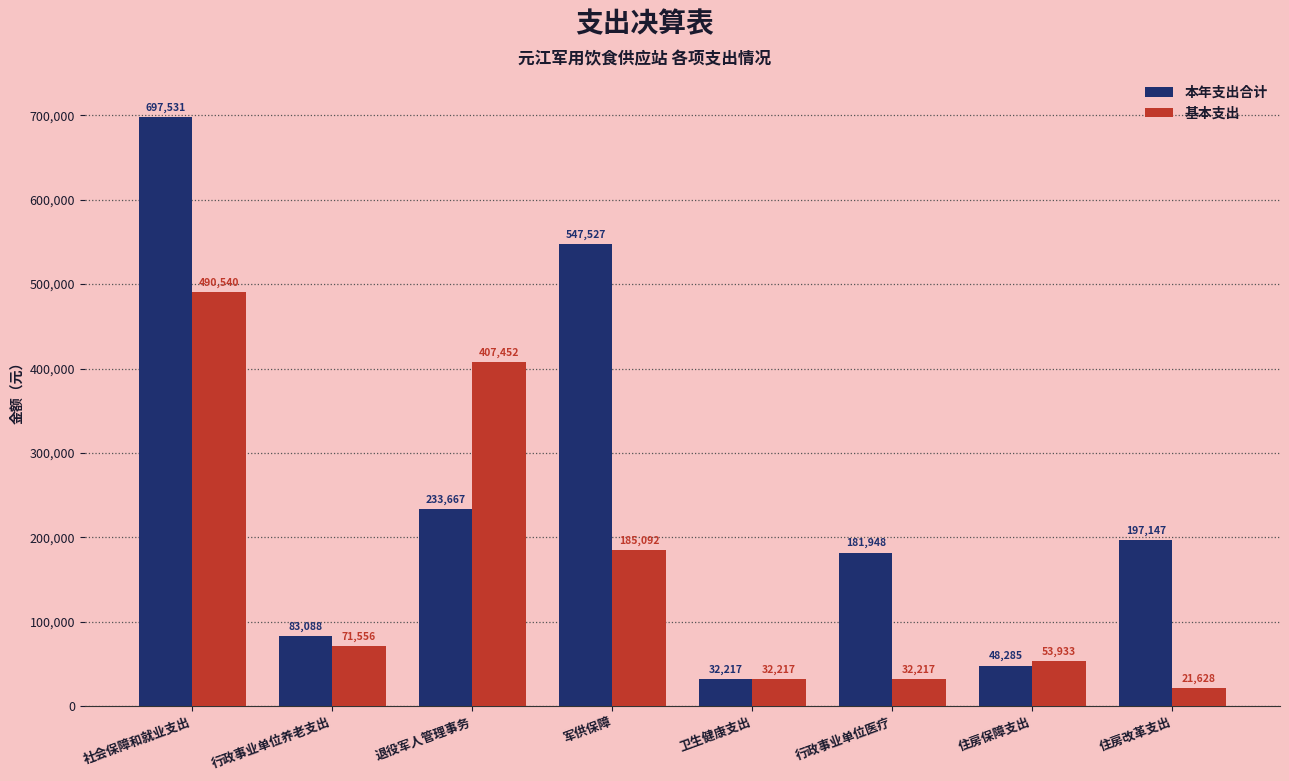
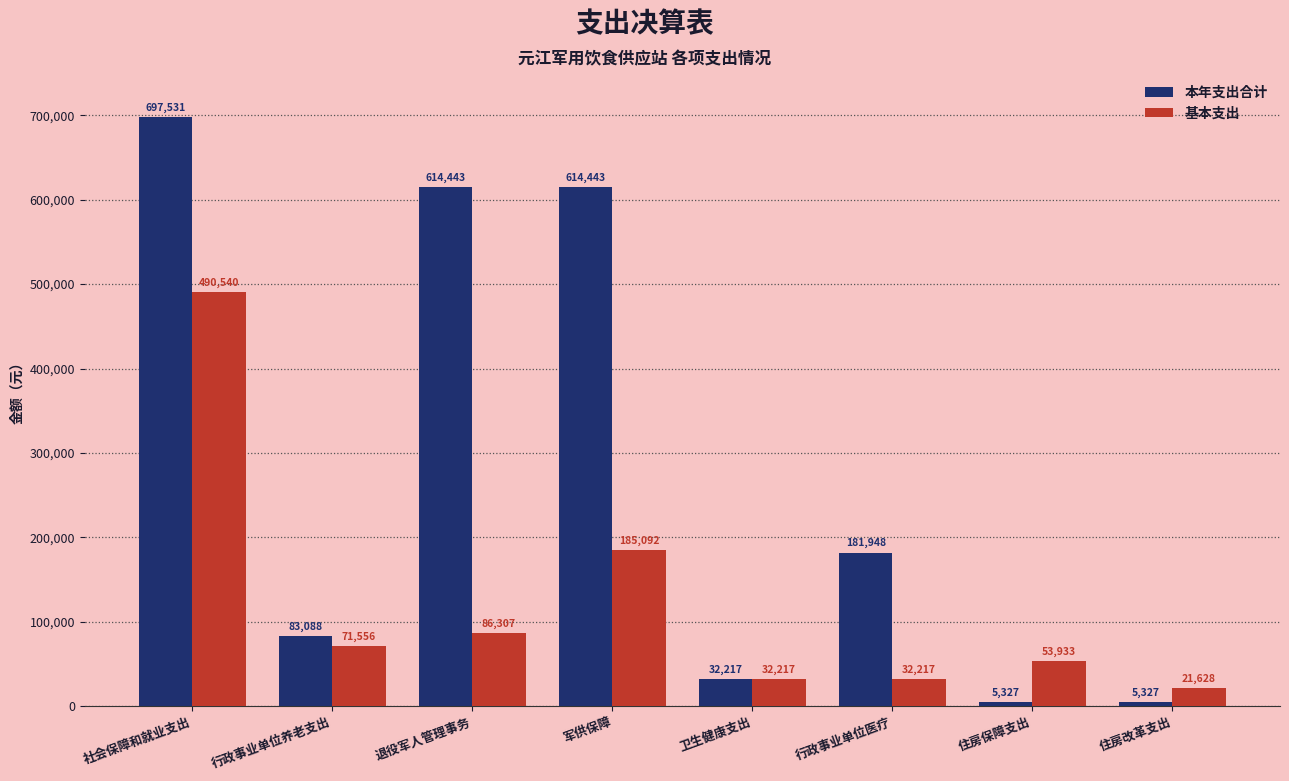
本年支出合计, 退役军人管理事务: 233,667 -> 614,443
基本支出, 退役军人管理事务: 407,452 -> 86,307
本年支出合计, 军供保障: 547,527 -> 614,443
本年支出合计, 住房保障支出: 48,285 -> 5,327
本年支出合计, 住房改革支出: 197,147 -> 5,327
